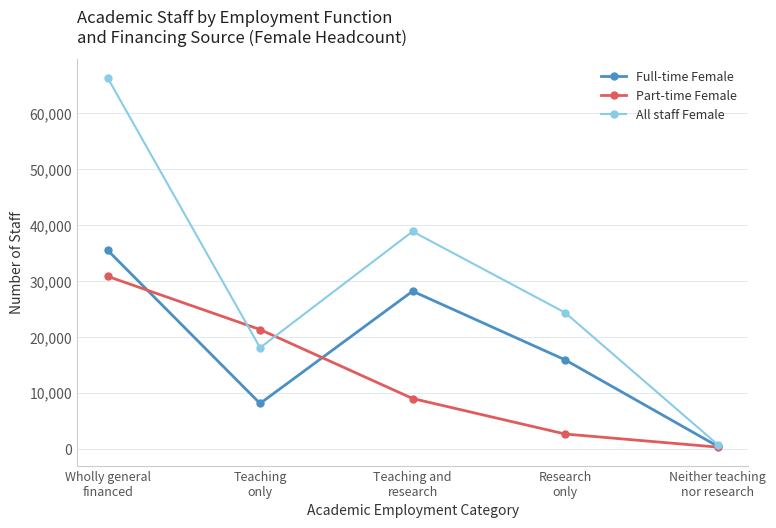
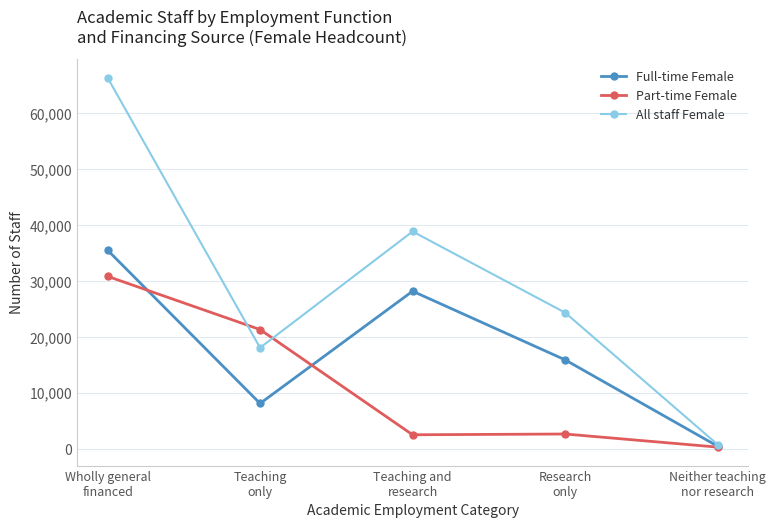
Part-time Female, Teaching and research: 9,000 -> 3,000
